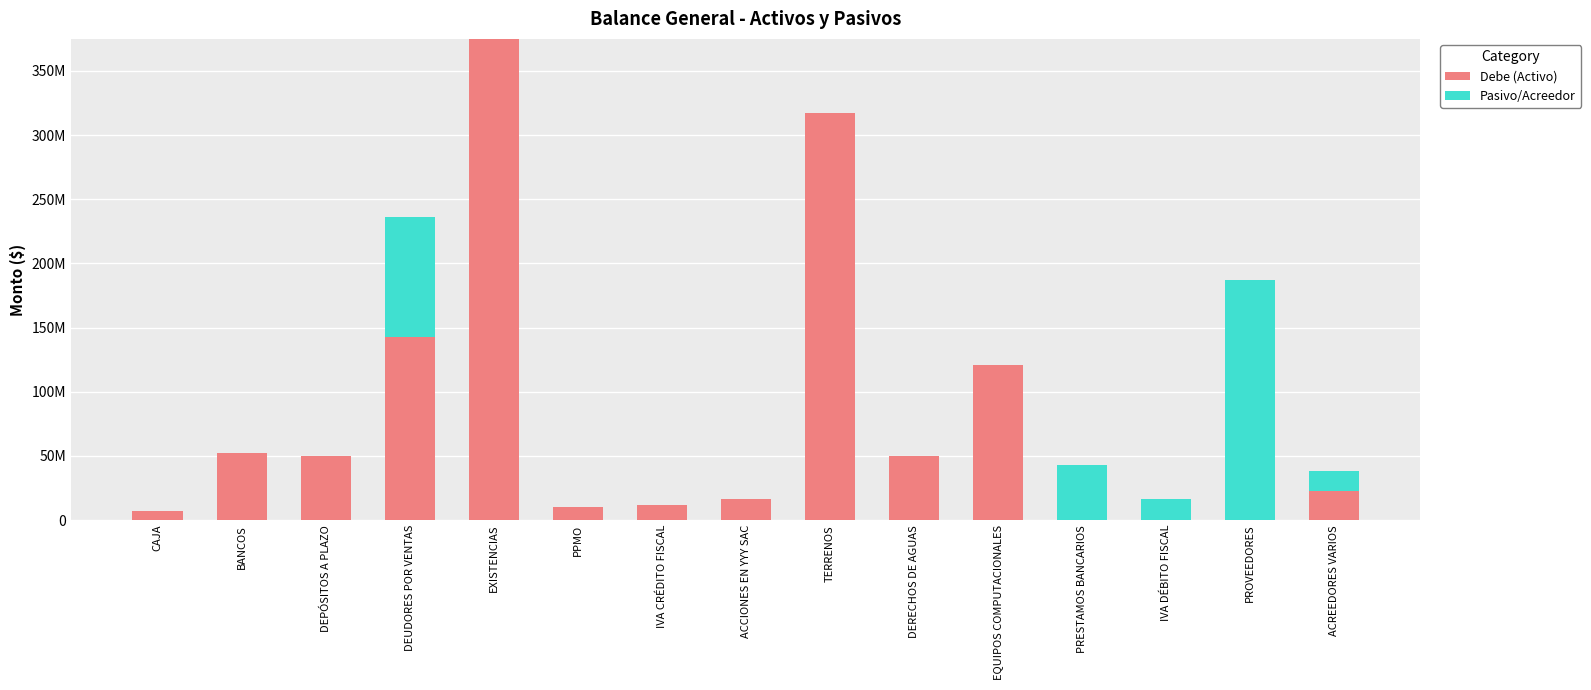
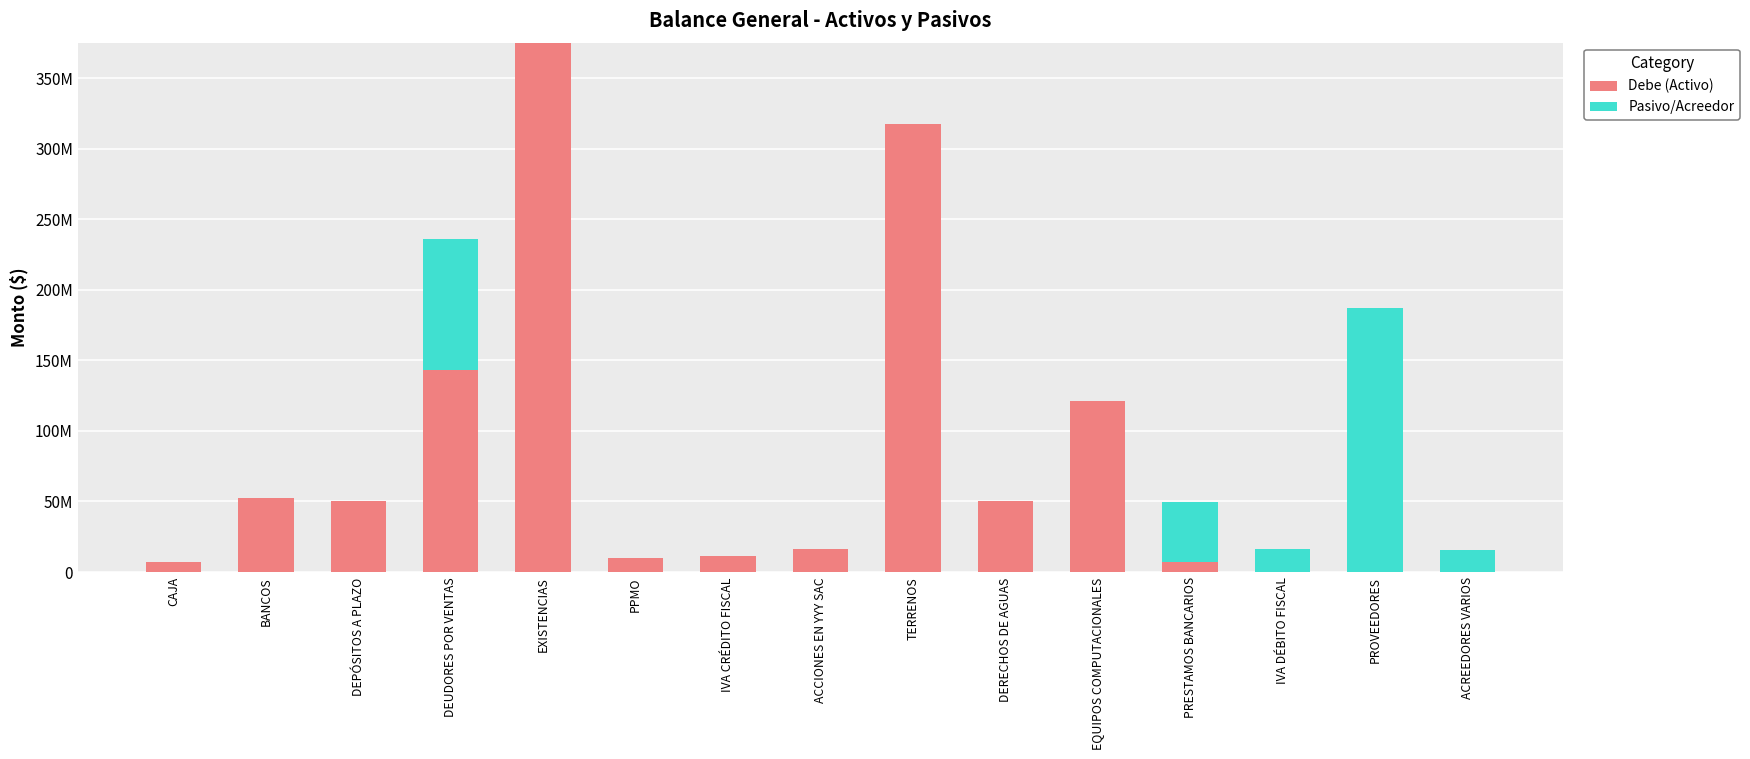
Debe (Activo), PRESTAMOS BANCARIOS: 0 -> 7000000
Debe (Activo), ACREEDORES VARIOS: 23000000 -> 0
